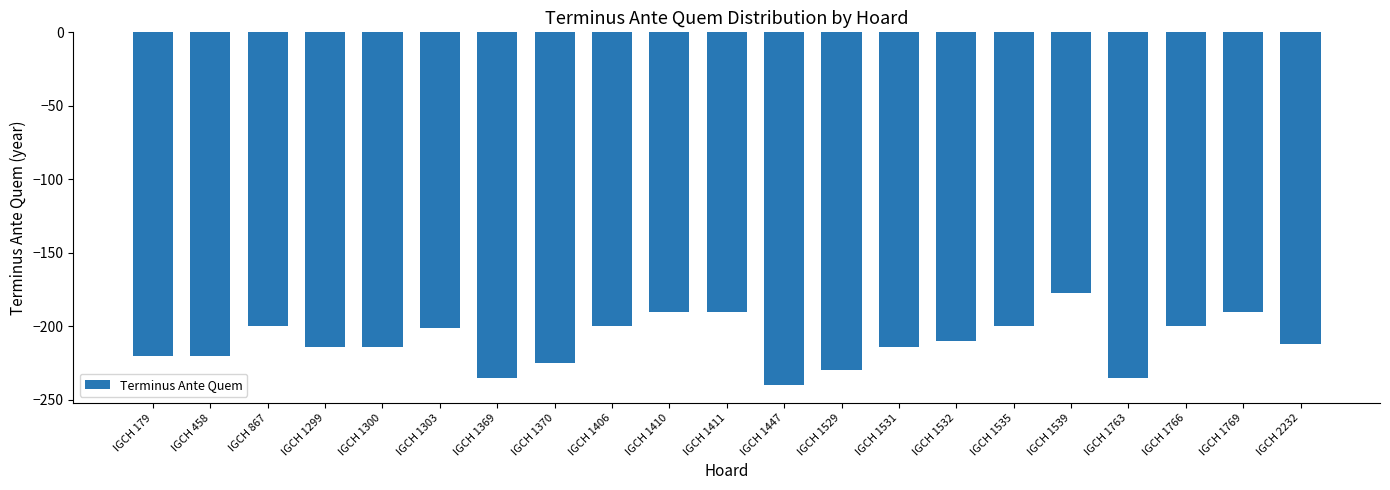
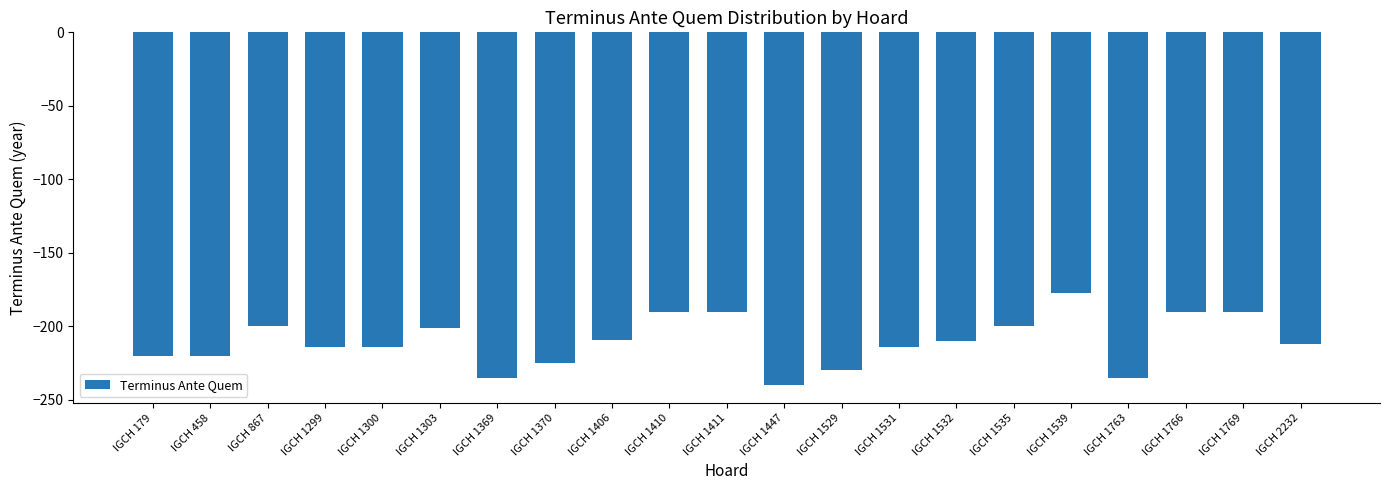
IGCH 1406: -200 -> -209
IGCH 1766: -200 -> -190
